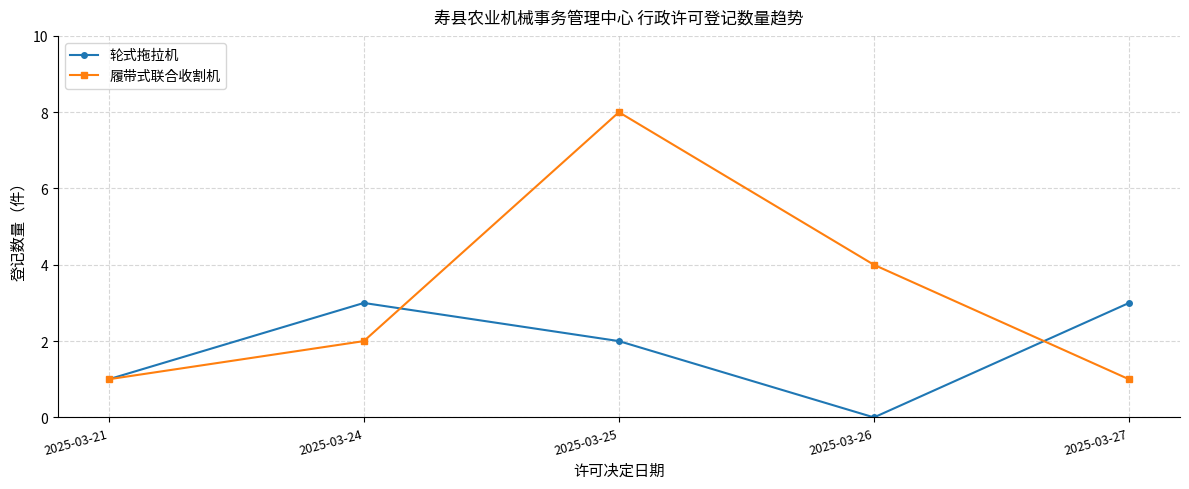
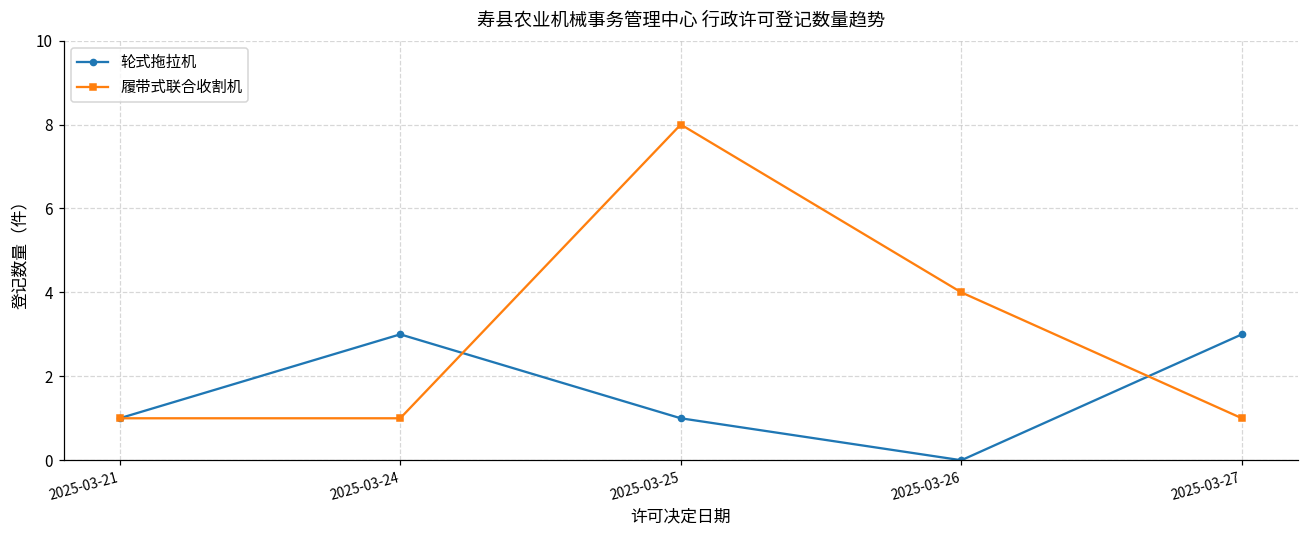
履带式联合收割机, 2025-03-24: 2 -> 1
轮式拖拉机, 2025-03-25: 2 -> 1
